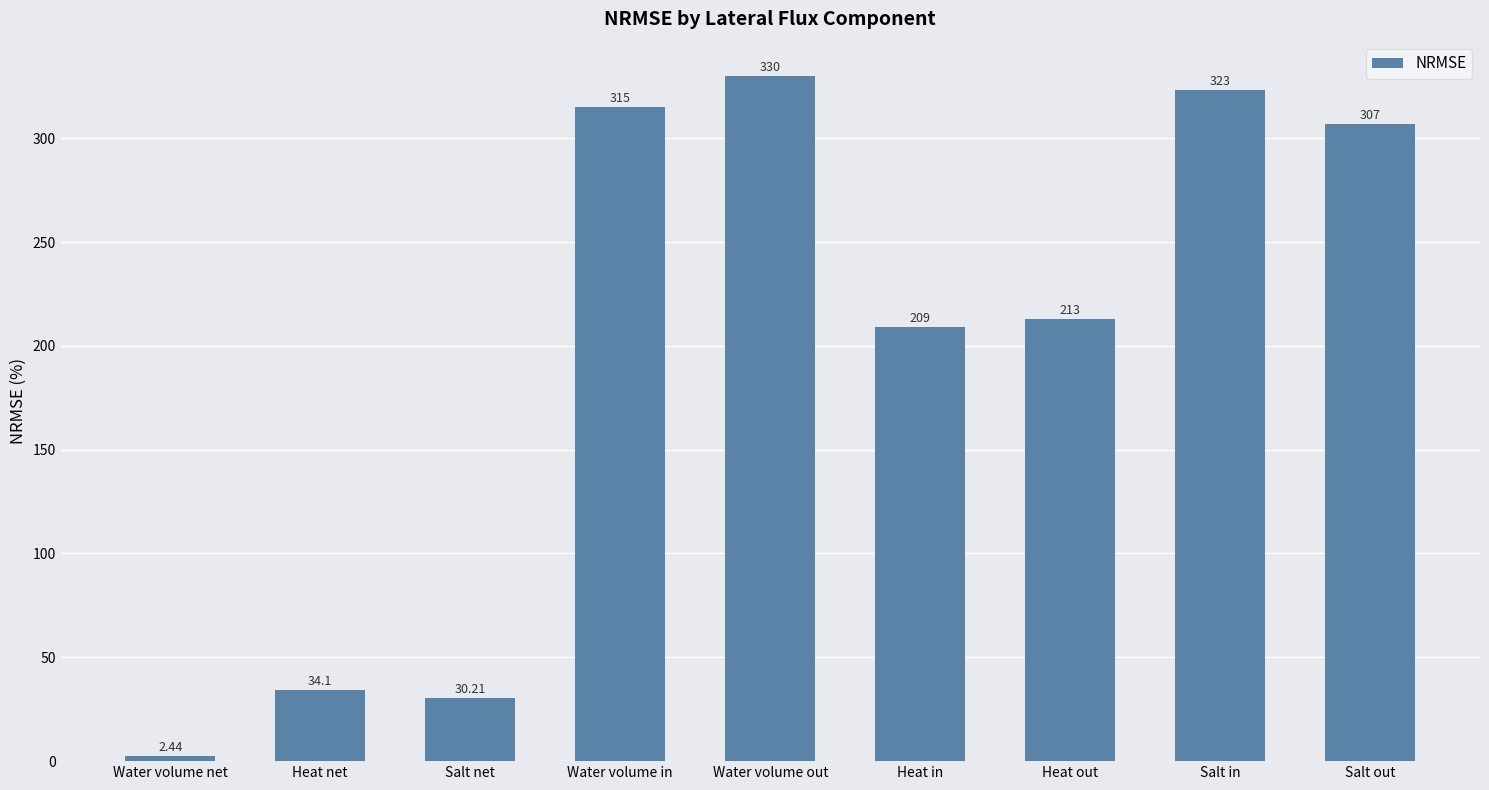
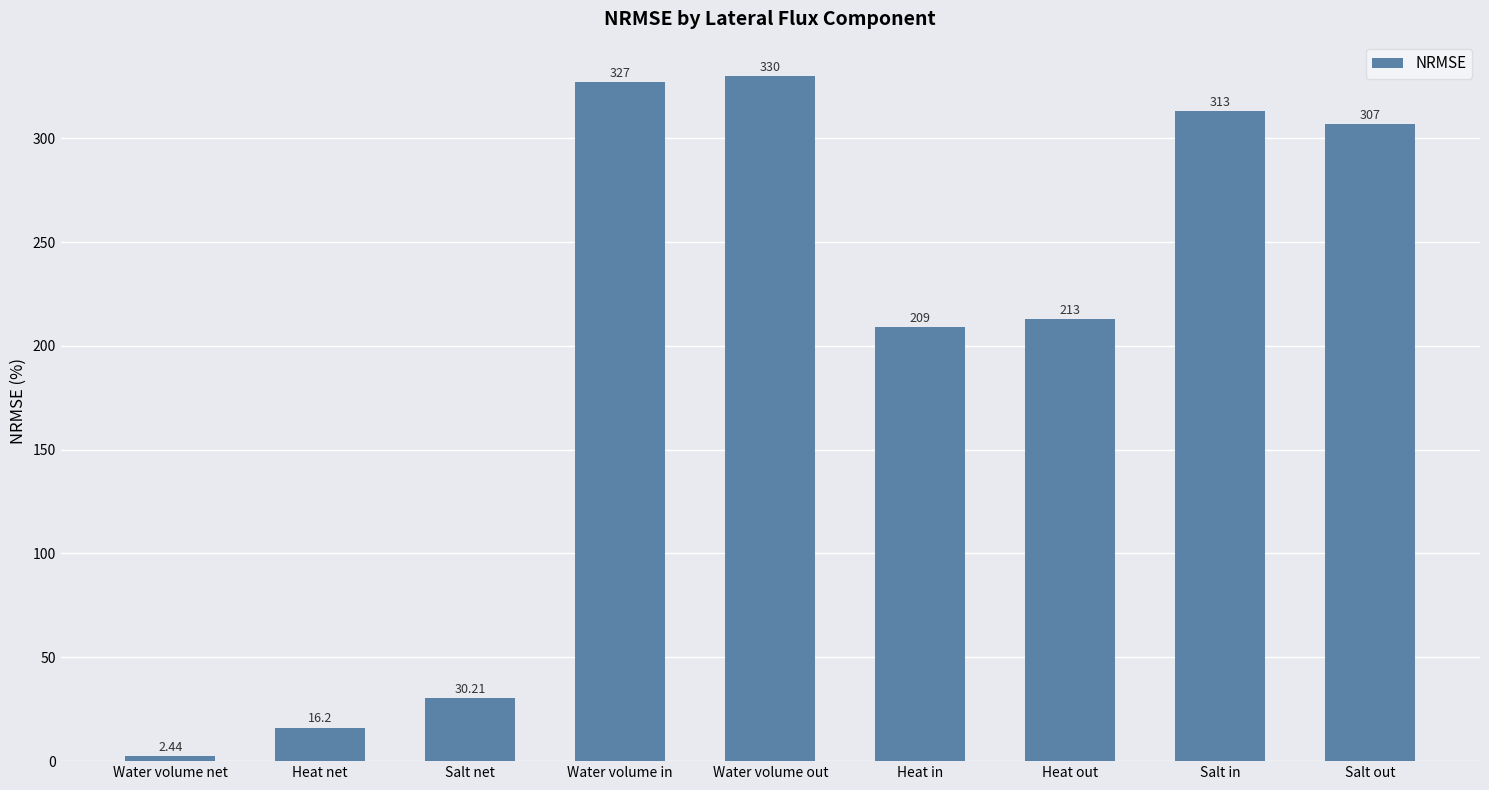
Heat net: 34.1 -> 16.2
Water volume in: 315 -> 327
Salt in: 323 -> 313
